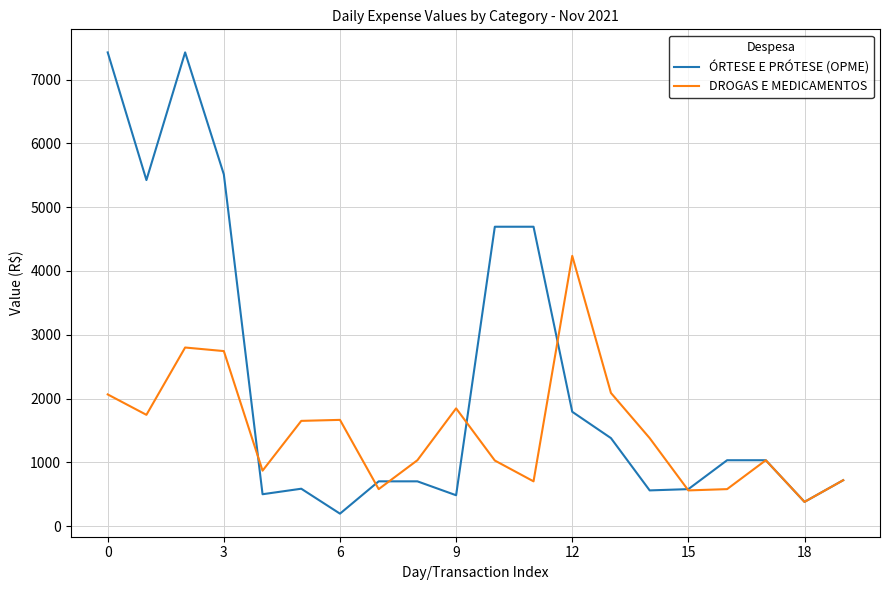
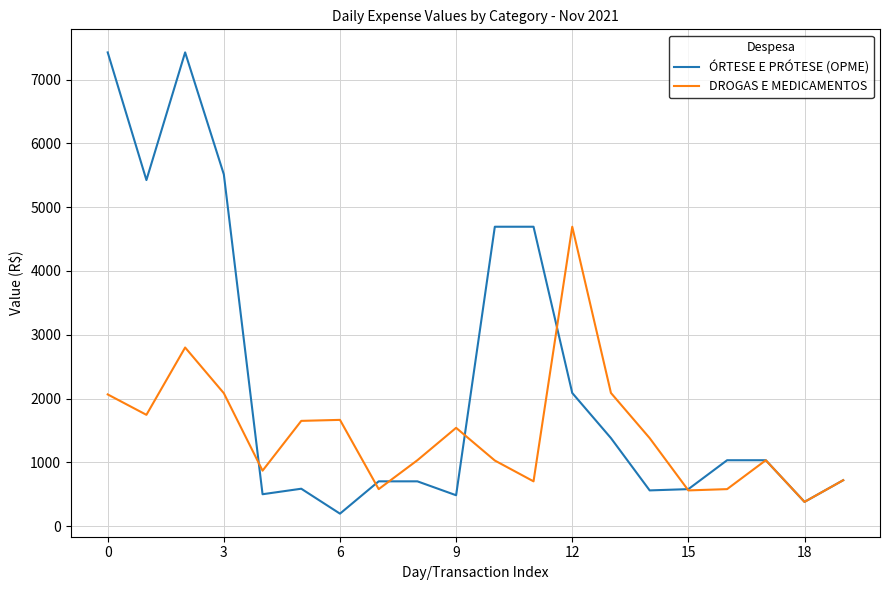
DROGAS E MEDICAMENTOS, 3: 2700 -> 2100
DROGAS E MEDICAMENTOS, 9: 1800 -> 1500
ÓRTESE E PRÓTESE (OPME), 12: 1800 -> 2100
DROGAS E MEDICAMENTOS, 12: 4200 -> 4700
